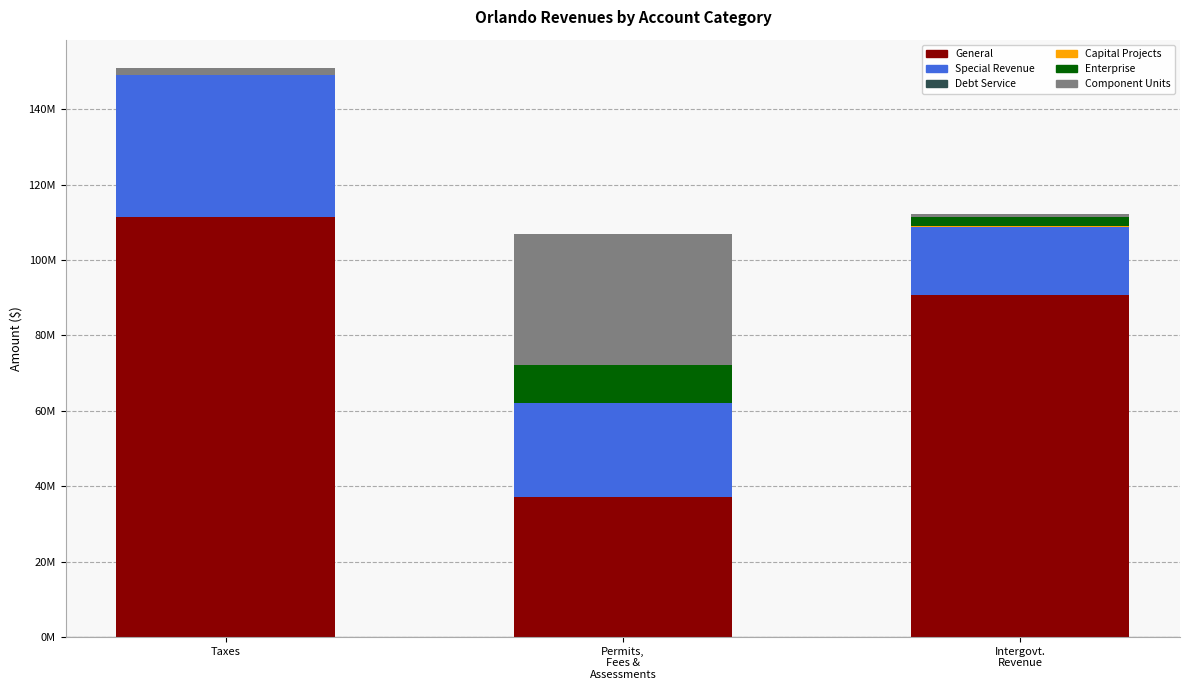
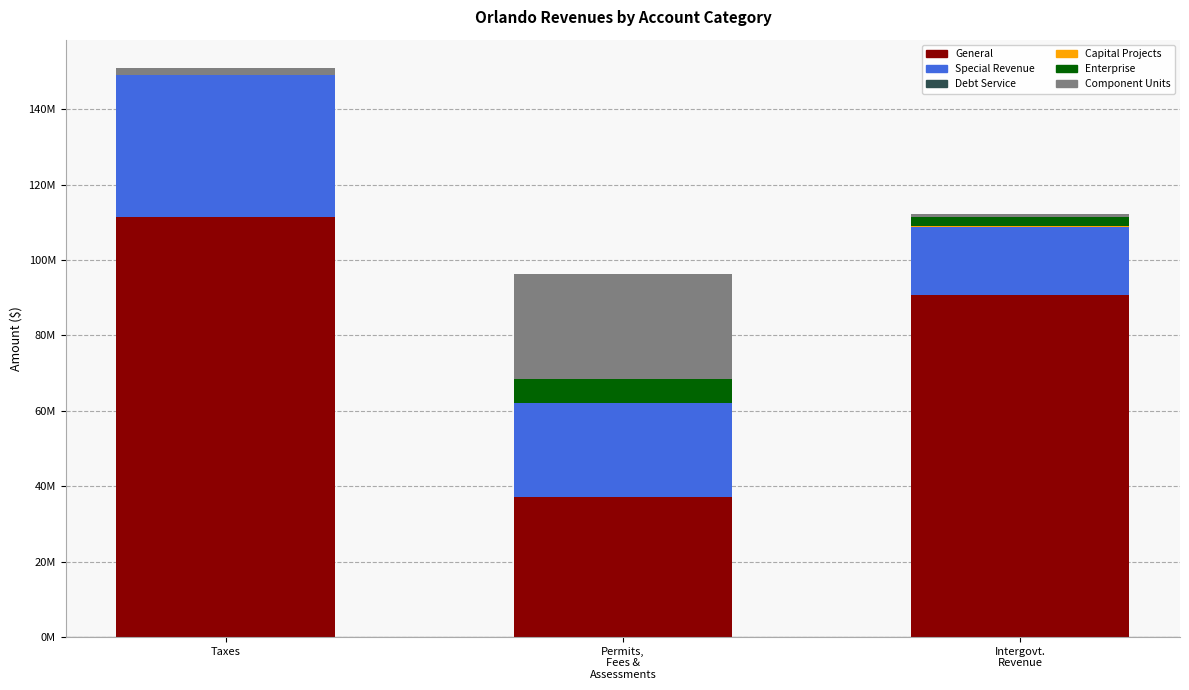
Enterprise, Permits, Fees & Assessments: 10000000 -> 6000000
Component Units, Permits, Fees & Assessments: 35000000 -> 28000000
